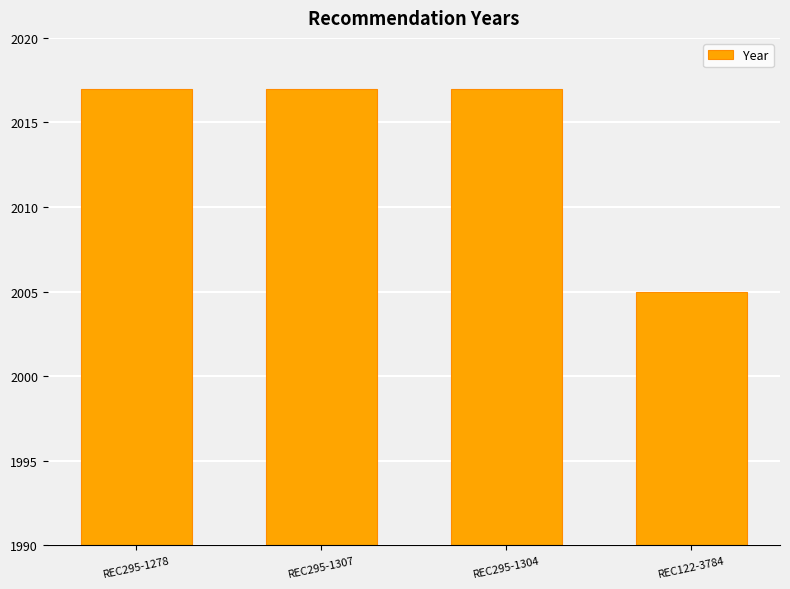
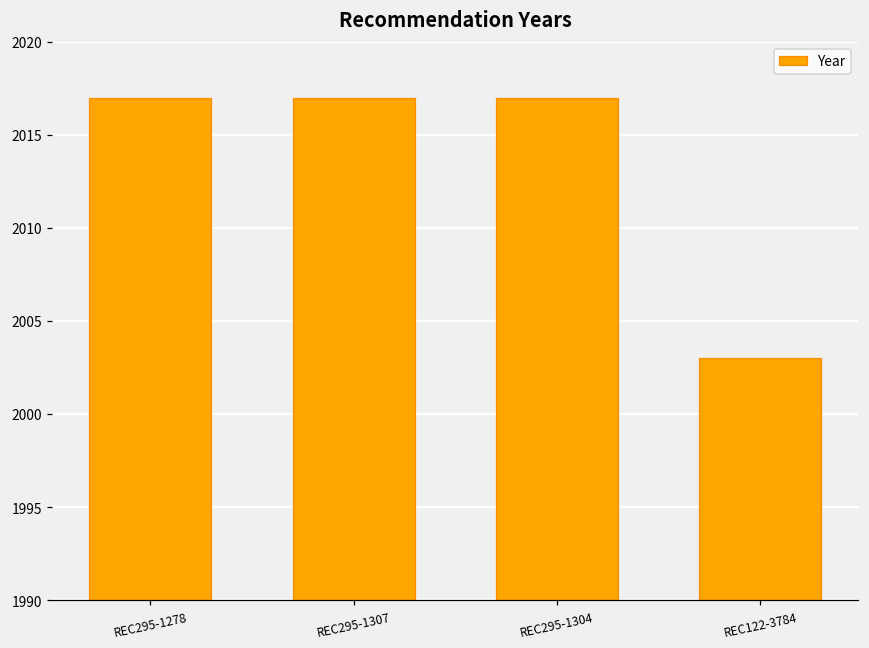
REC122-3784: 2005 -> 2003
